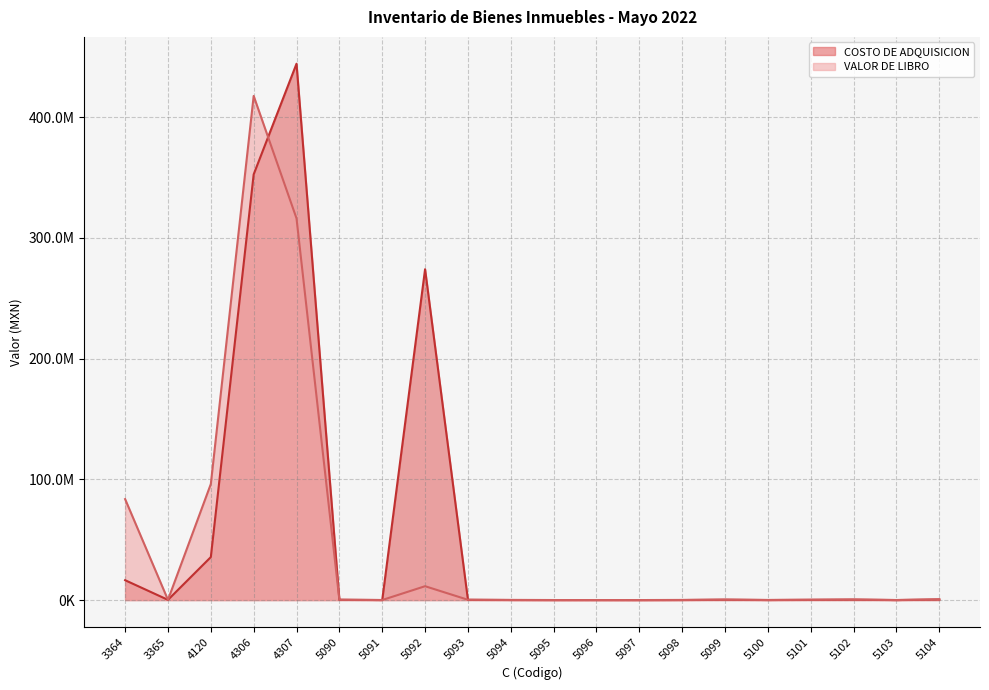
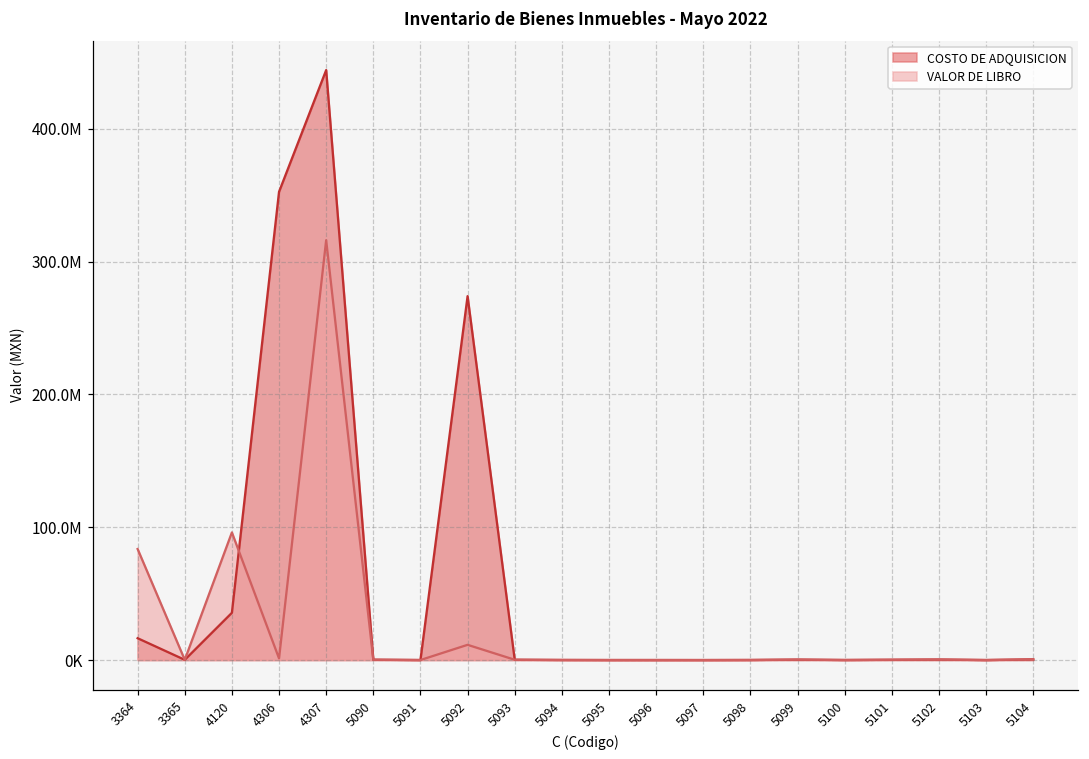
VALOR DE LIBRO, 4306: 418000000 -> 1000000
